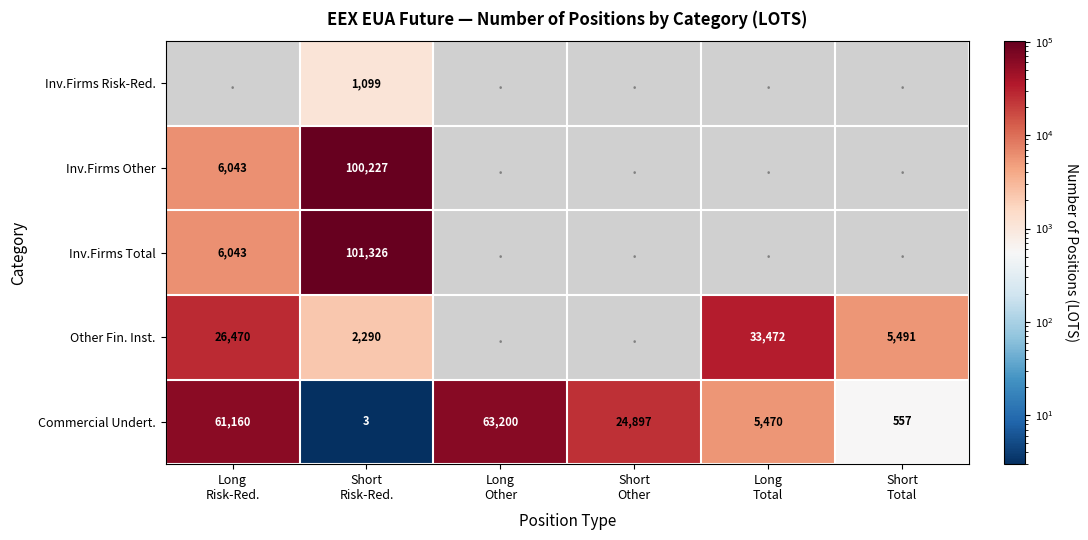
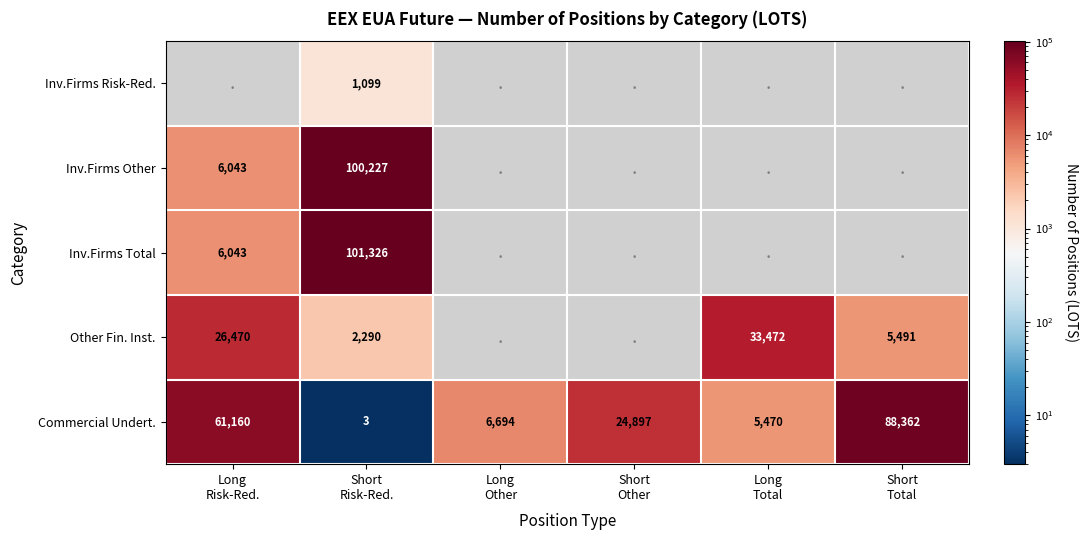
Commercial Undert., Long Other: 63,200 -> 6,694
Commercial Undert., Short Total: 557 -> 88,362
